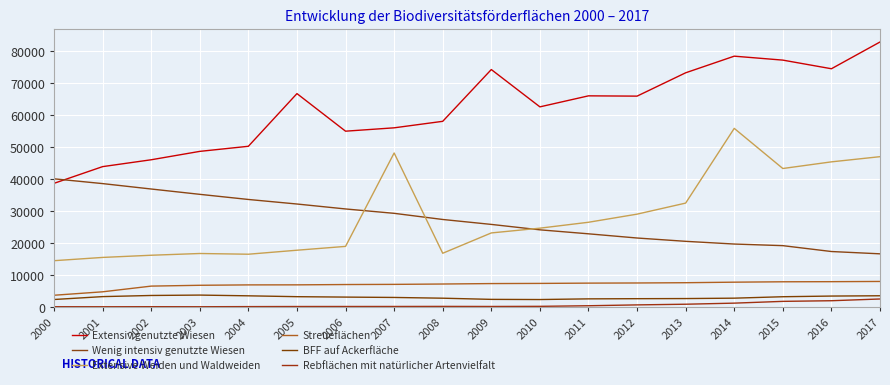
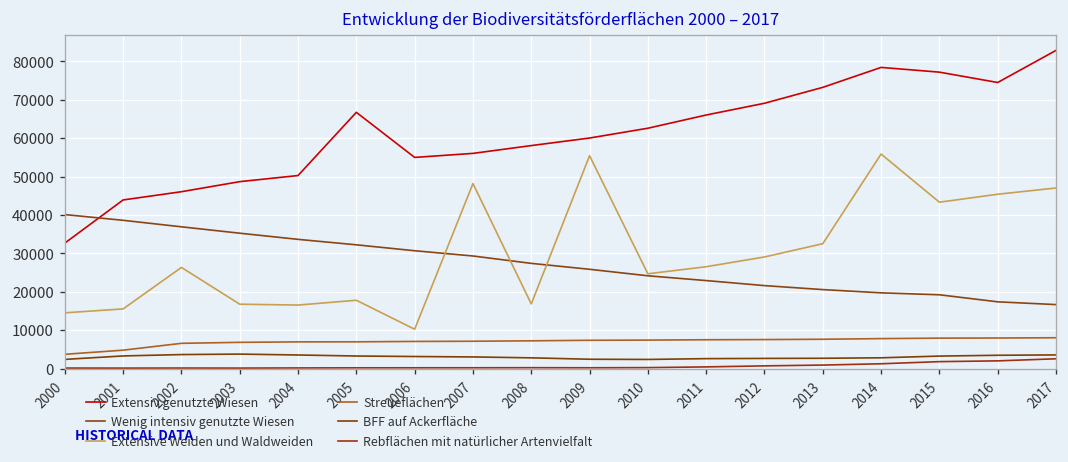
Extensiv genutzte Wiesen, 2000: 39000 -> 33000
Extensive Weiden und Waldweiden, 2002: 16000 -> 26000
Extensive Weiden und Waldweiden, 2006: 19000 -> 10000
Extensiv genutzte Wiesen, 2009: 74000 -> 60000
Extensive Weiden und Waldweiden, 2009: 23000 -> 55000
Extensiv genutzte Wiesen, 2012: 66000 -> 69000
